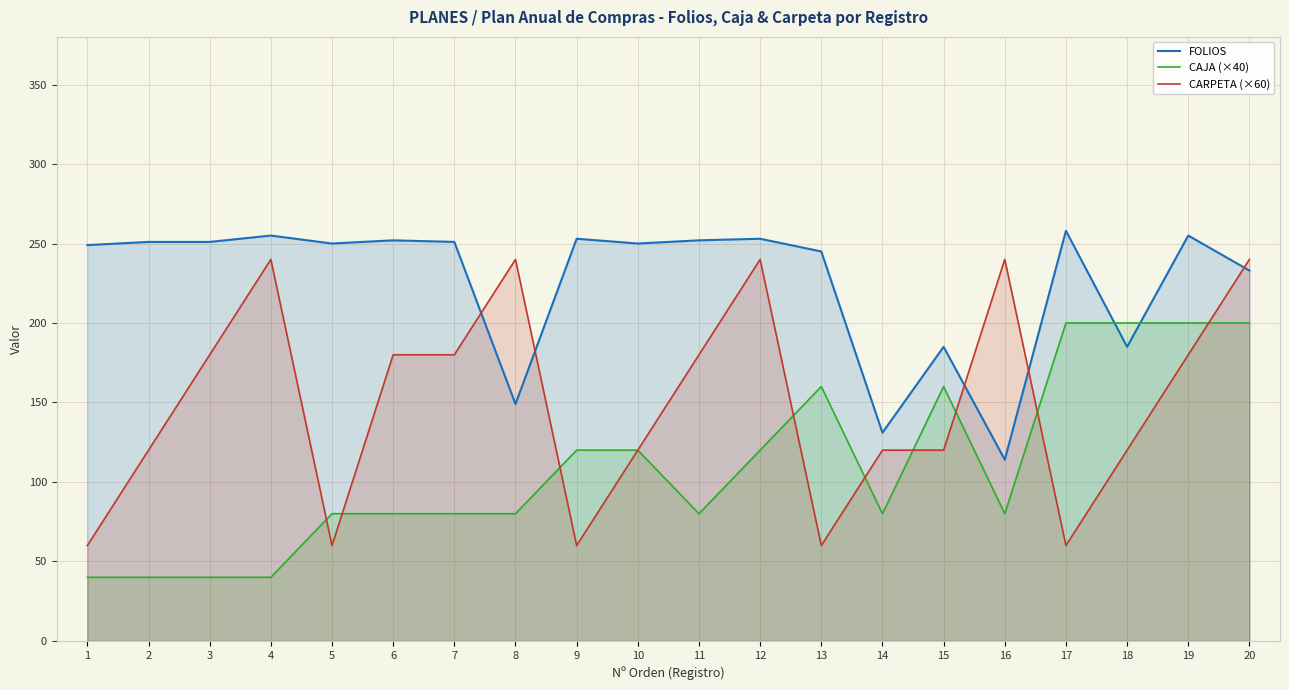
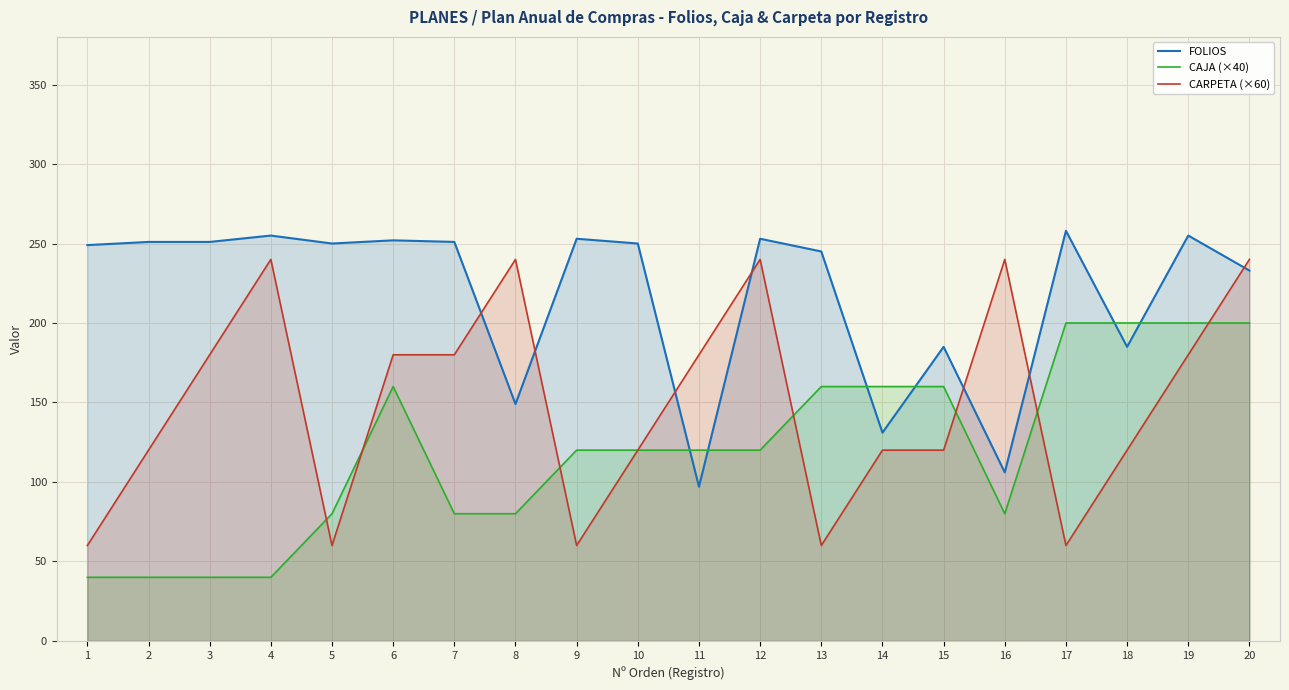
CAJA (×40), 6: 80 -> 160
FOLIOS, 11: 252 -> 97
CAJA (×40), 11: 80 -> 120
CAJA (×40), 14: 80 -> 160
FOLIOS, 16: 114 -> 106
